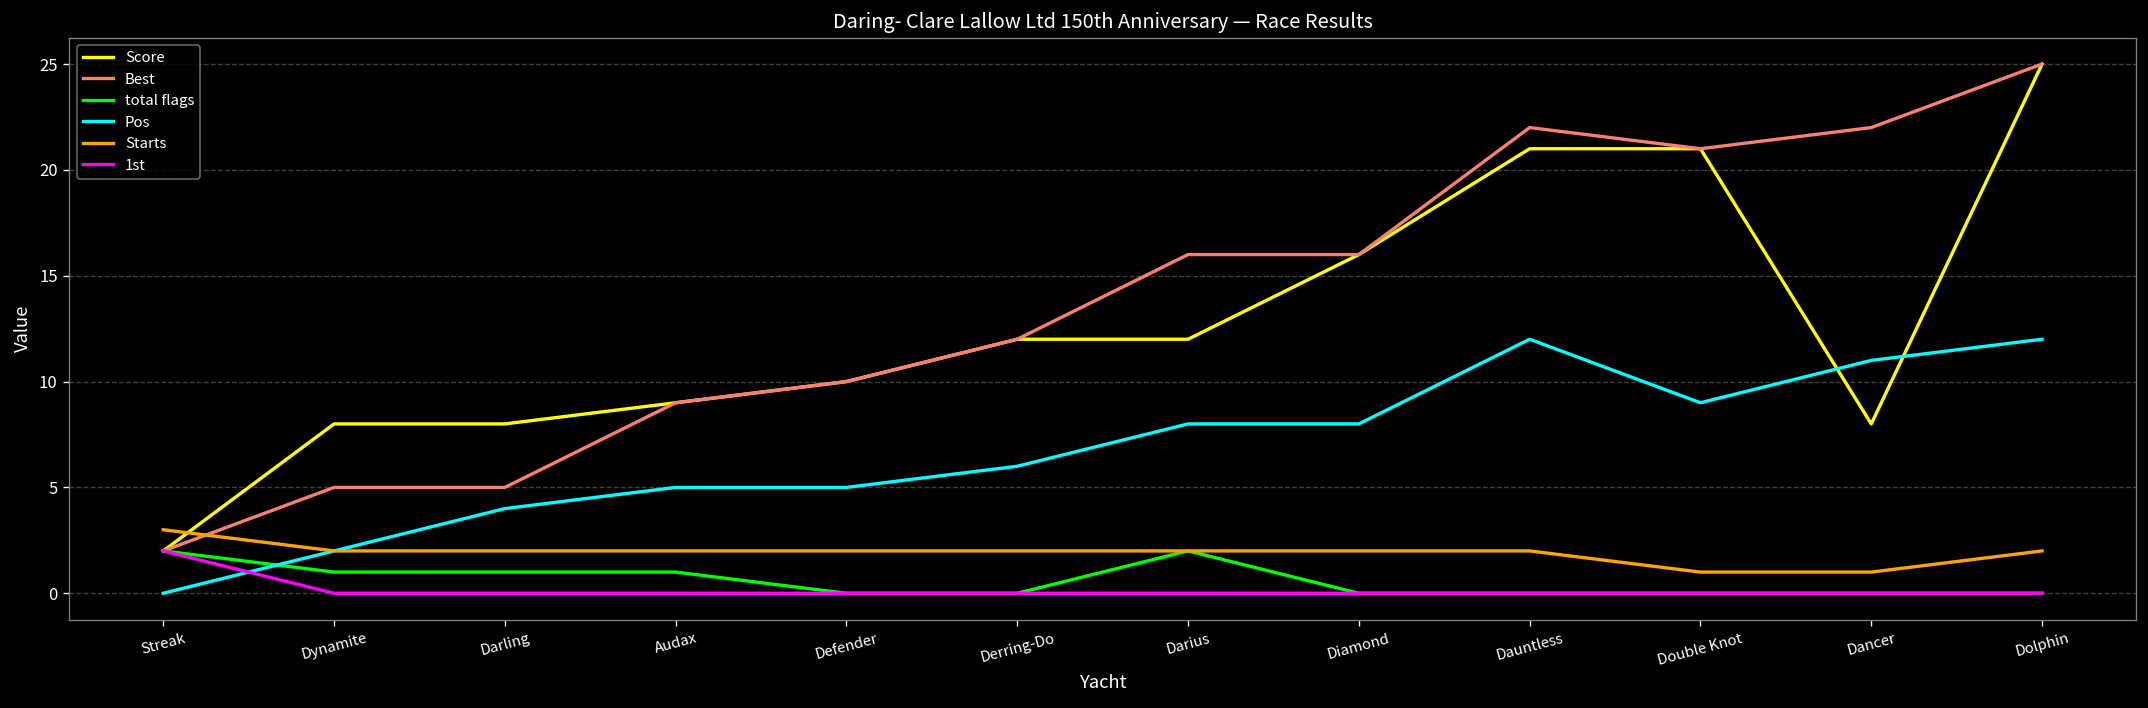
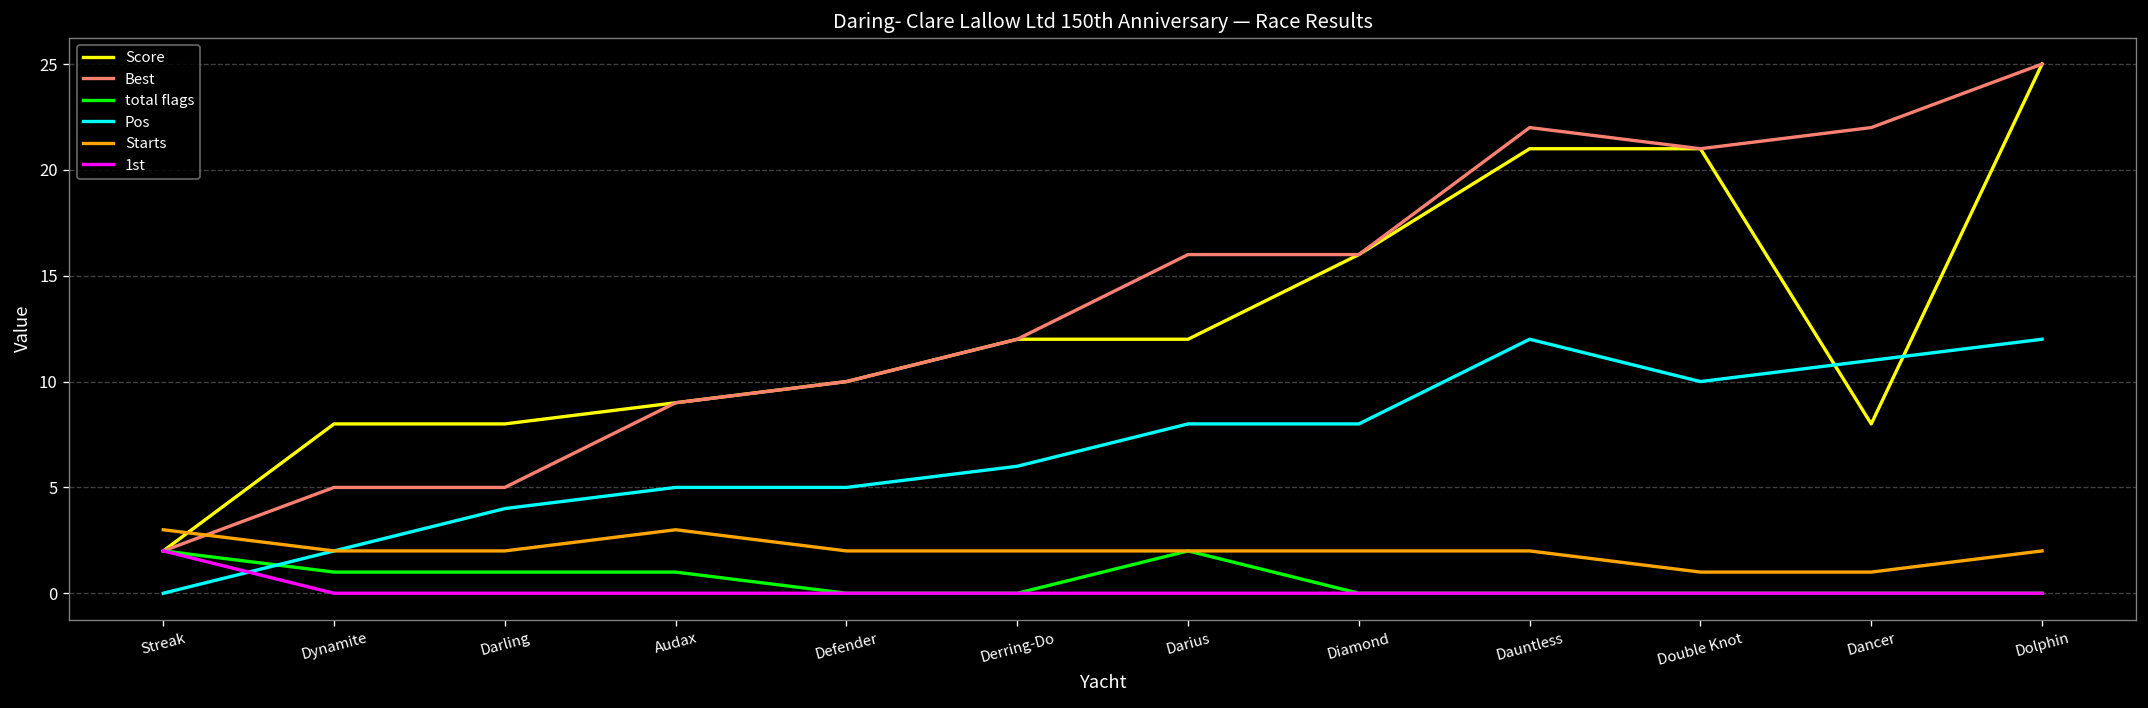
Starts, Audax: 2 -> 3
Pos, Double Knot: 9 -> 10
